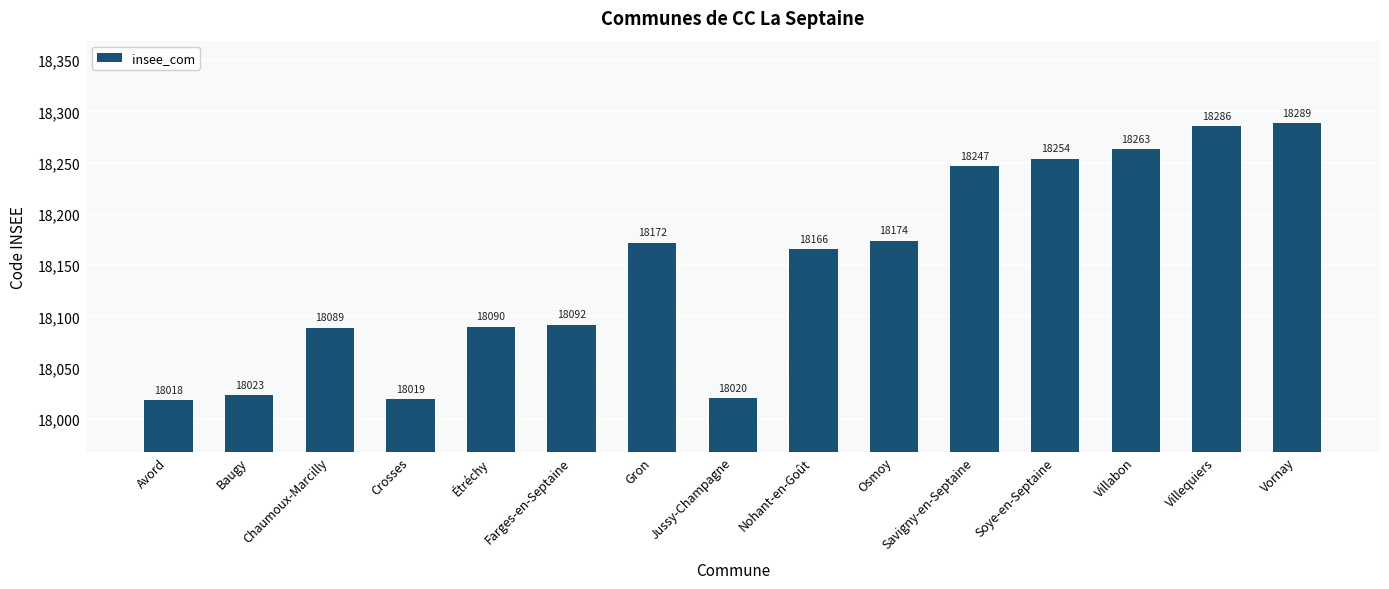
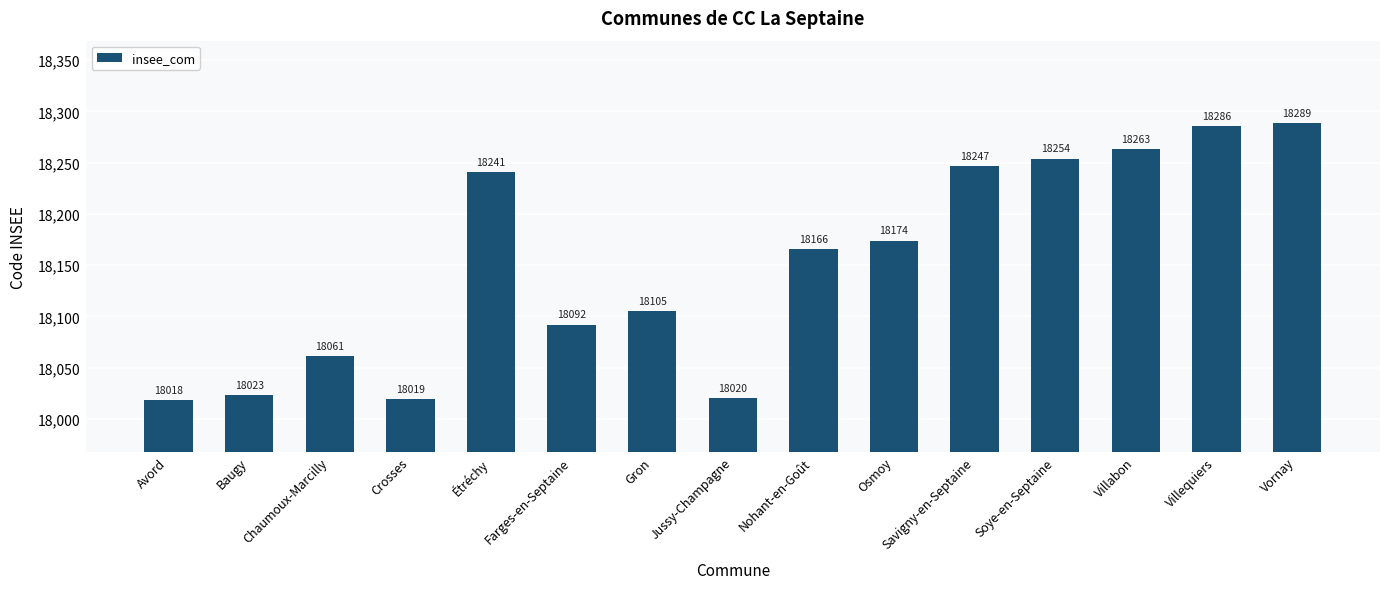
Chaumoux-Marcilly: 18089 -> 18061
Étréchy: 18090 -> 18241
Gron: 18172 -> 18105
